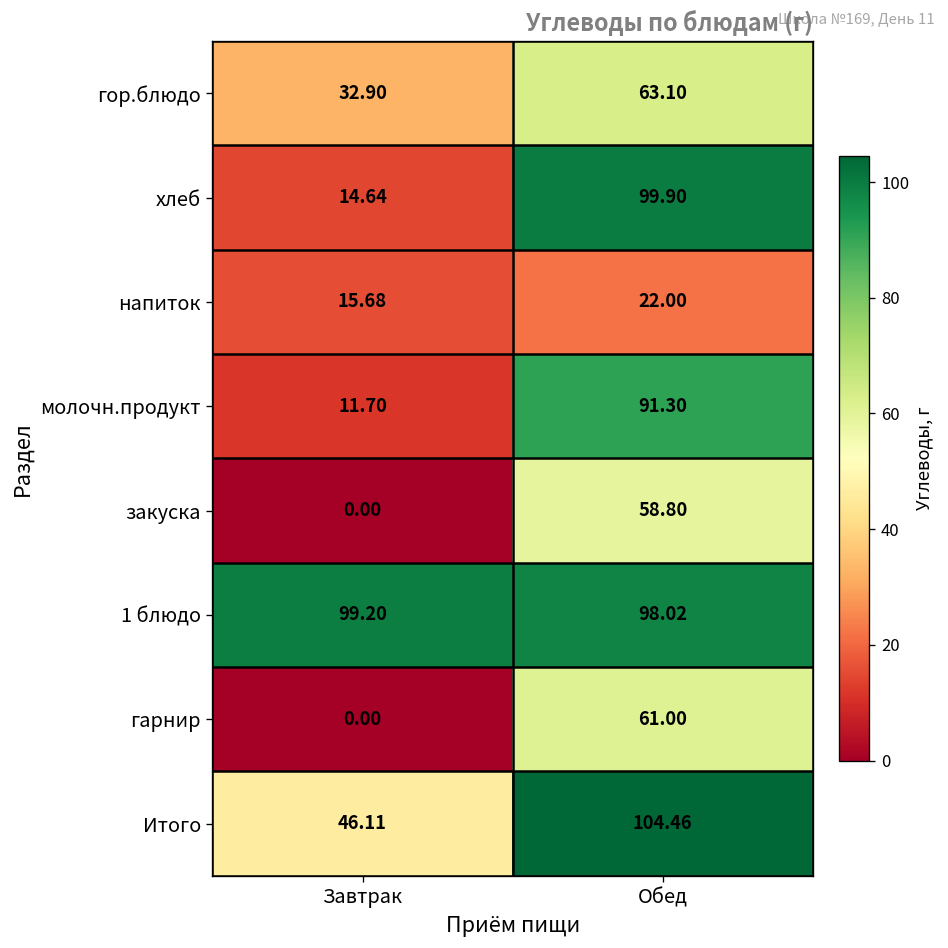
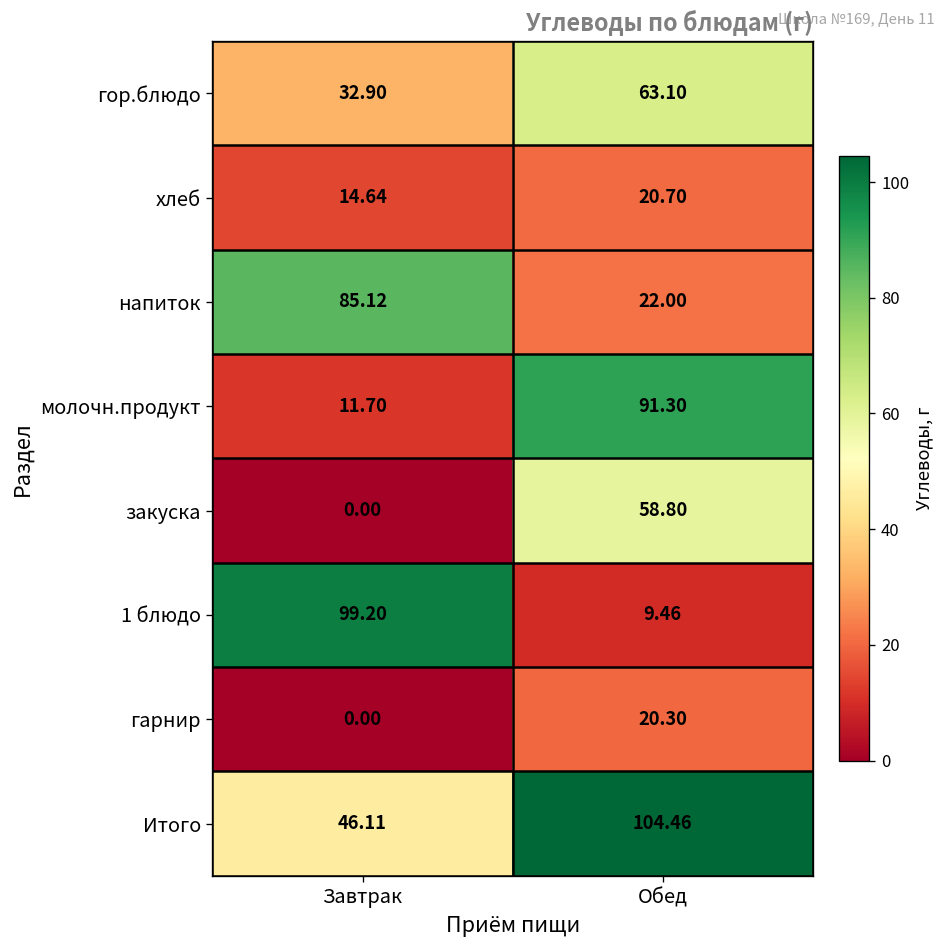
хлеб, Обед: 99.90 -> 20.70
напиток, Завтрак: 15.68 -> 85.12
1 блюдо, Обед: 98.02 -> 9.46
гарнир, Обед: 61.00 -> 20.30
